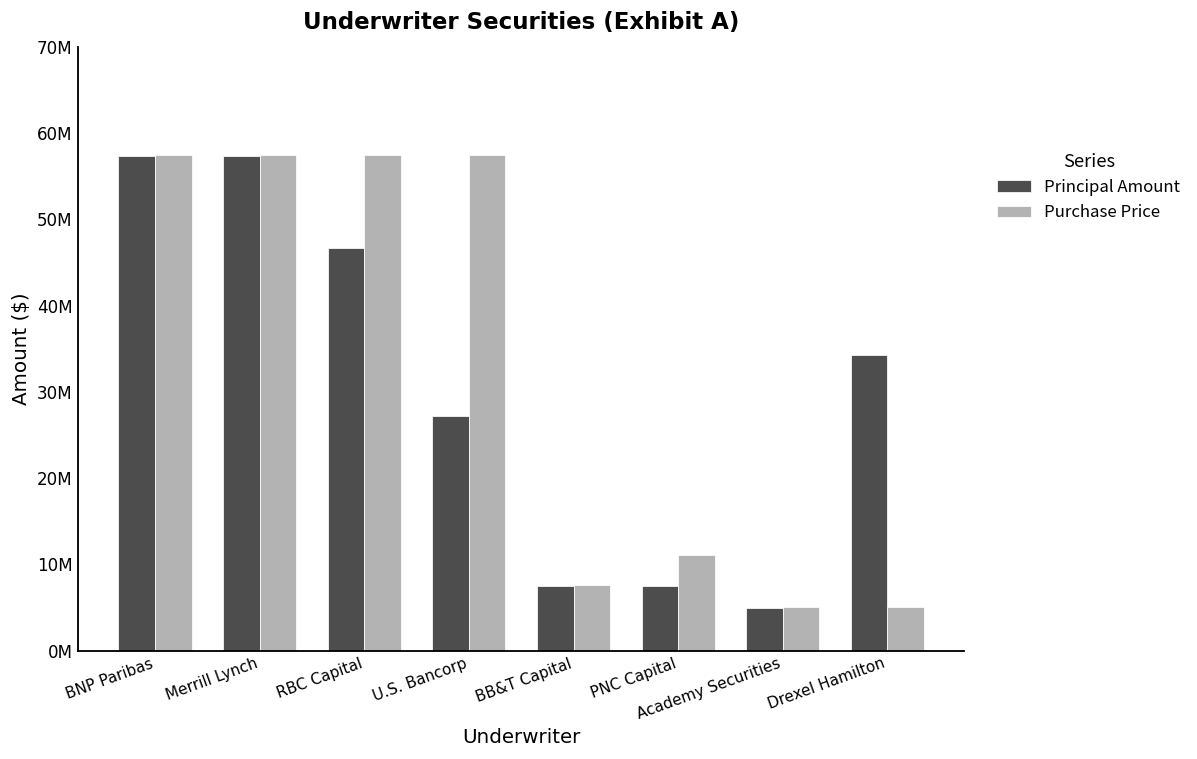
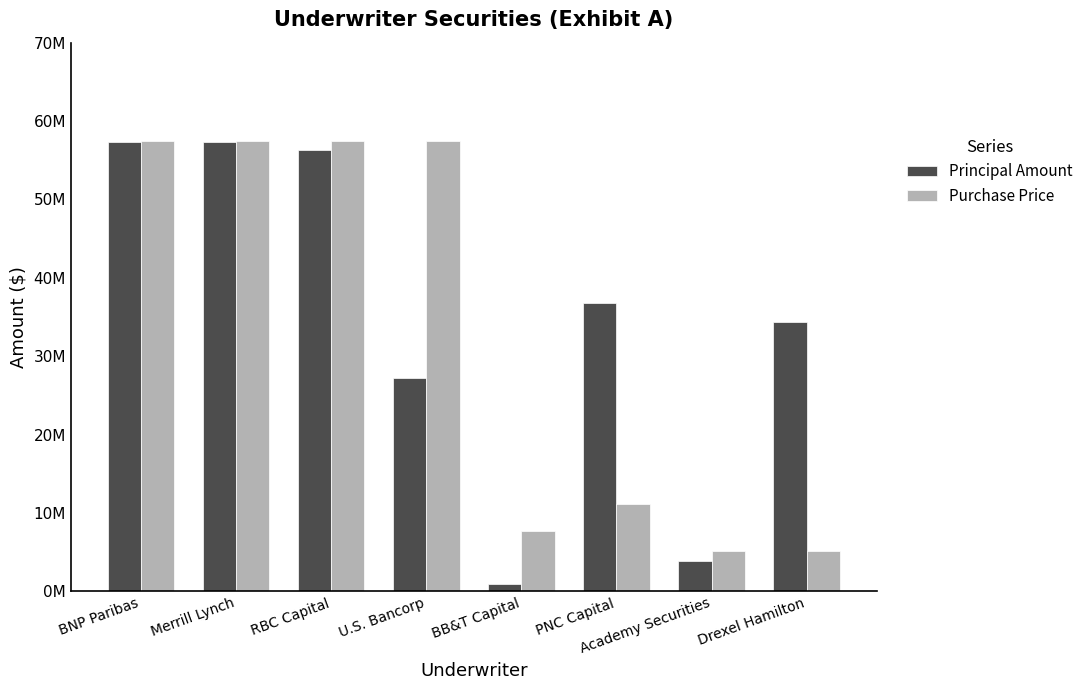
Principal Amount, RBC Capital: 47000000 -> 56000000
Principal Amount, BB&T Capital: 8000000 -> 1000000
Principal Amount, PNC Capital: 8000000 -> 37000000
Principal Amount, Academy Securities: 5000000 -> 4000000
